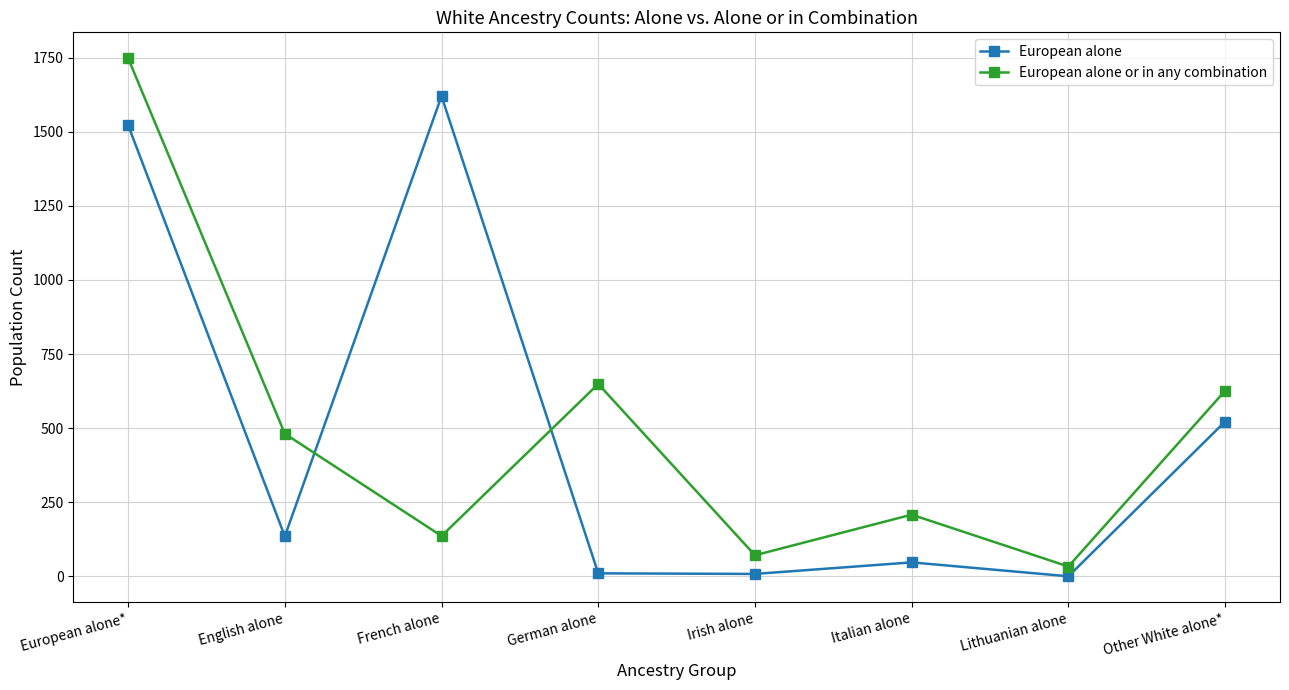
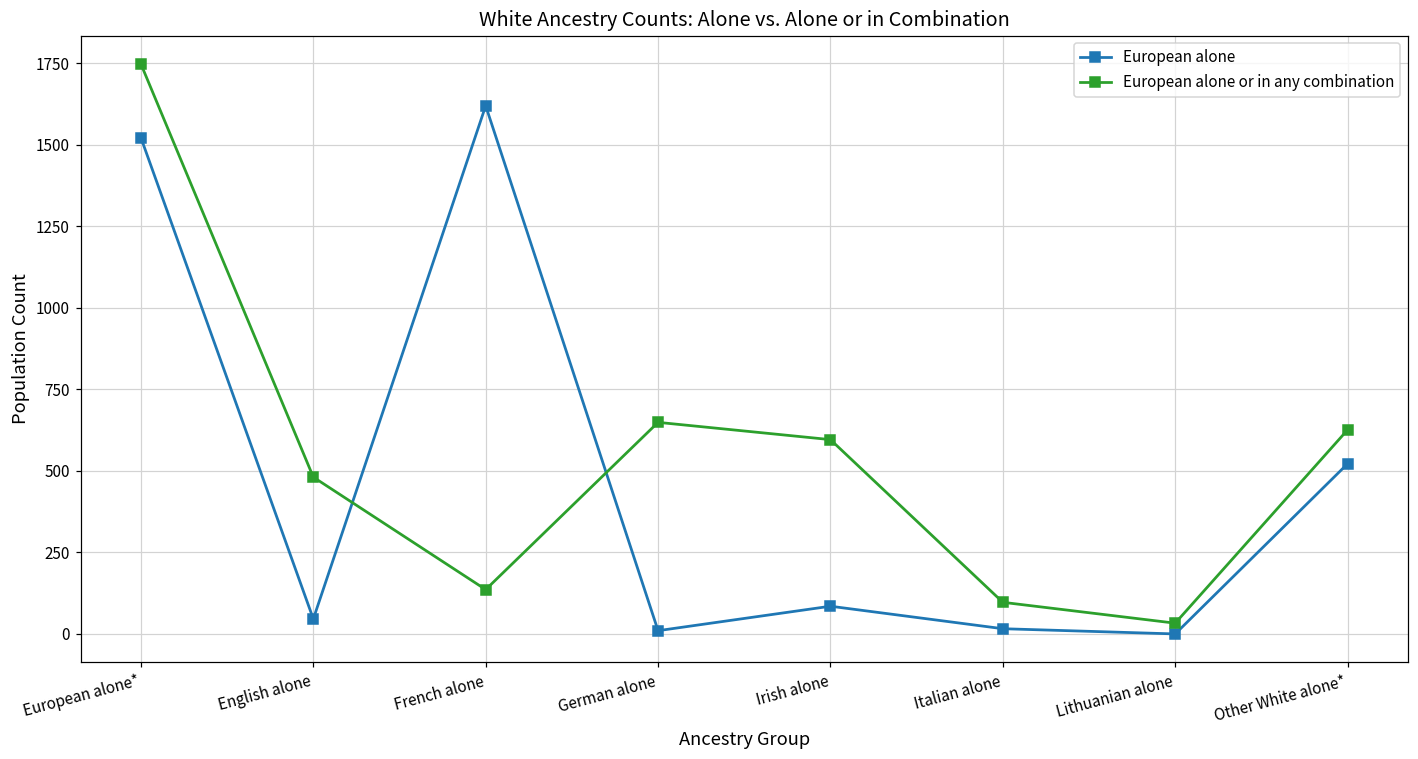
European alone, English alone: 140 -> 50
European alone, Irish alone: 10 -> 90
European alone or in any combination, Irish alone: 70 -> 600
European alone, Italian alone: 50 -> 20
European alone or in any combination, Italian alone: 210 -> 100
